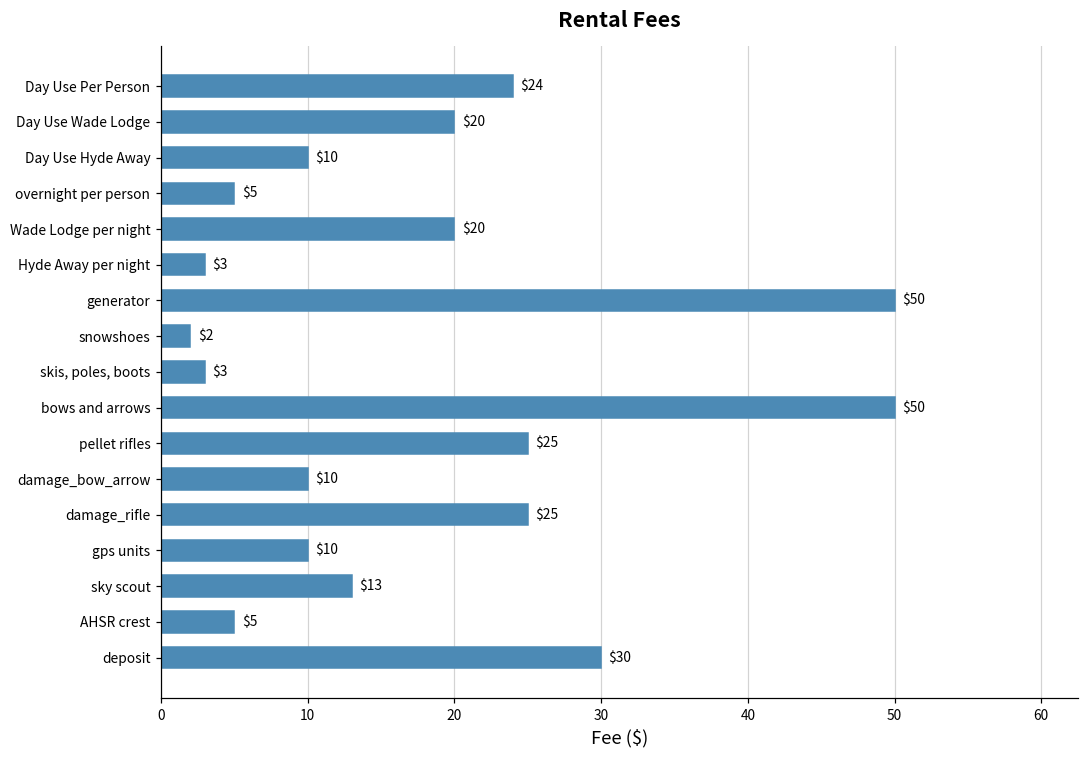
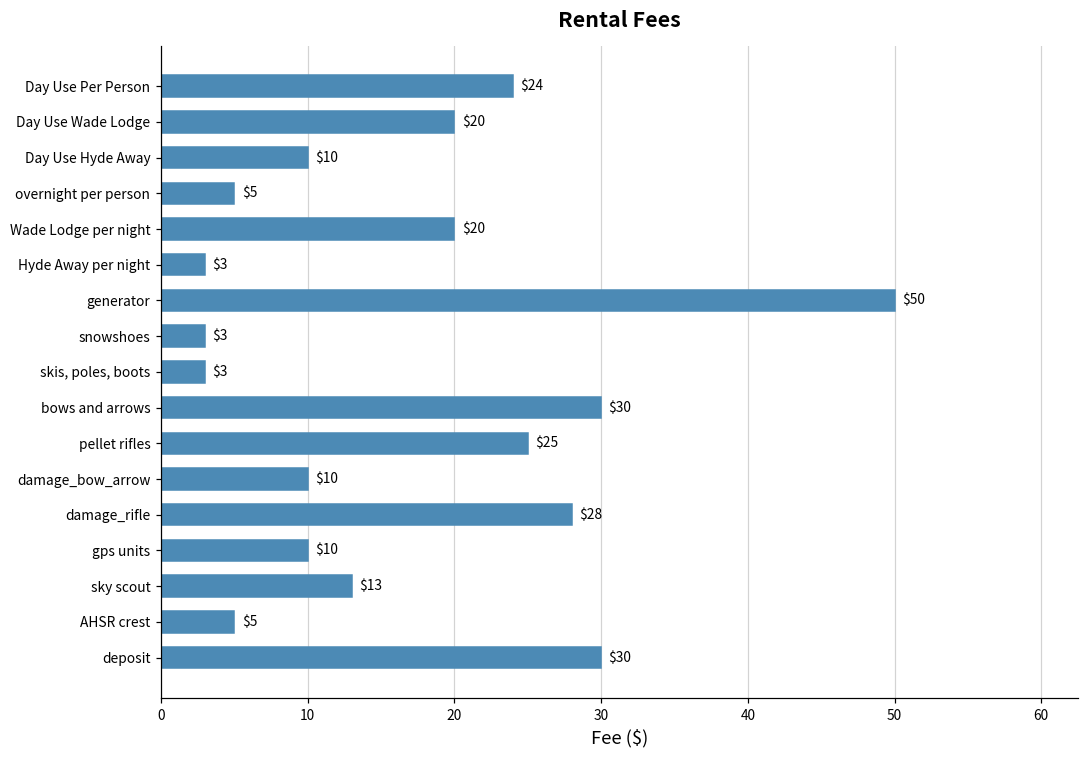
snowshoes: $2 -> $3
bows and arrows: $50 -> $30
damage_rifle: $25 -> $28
